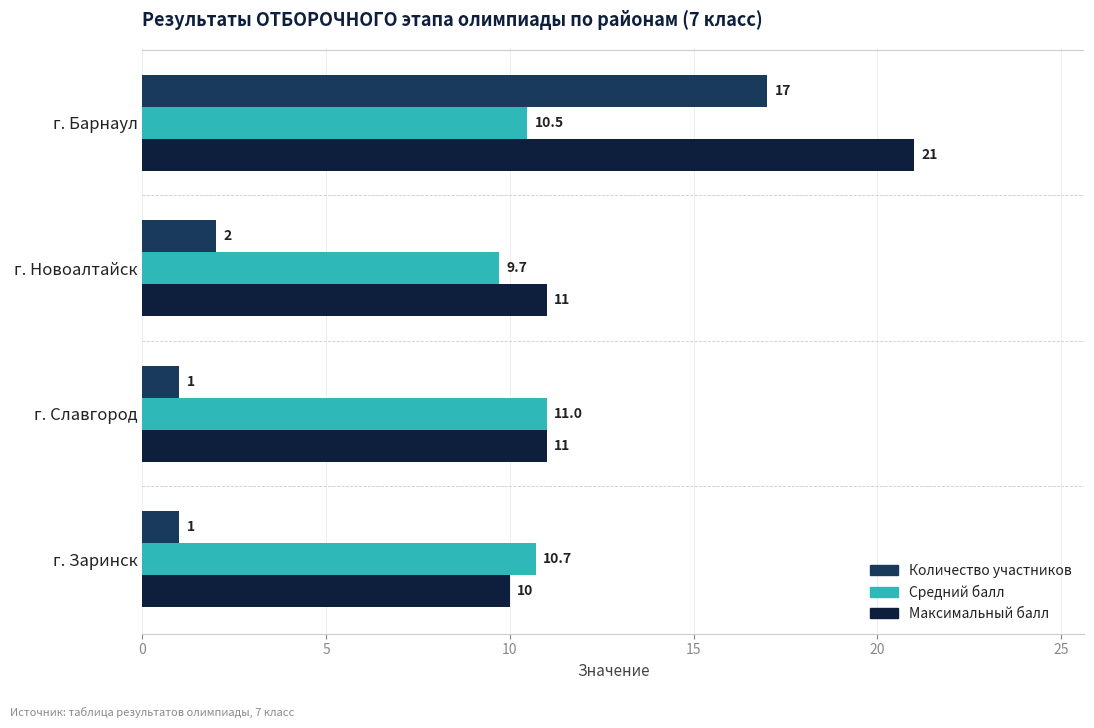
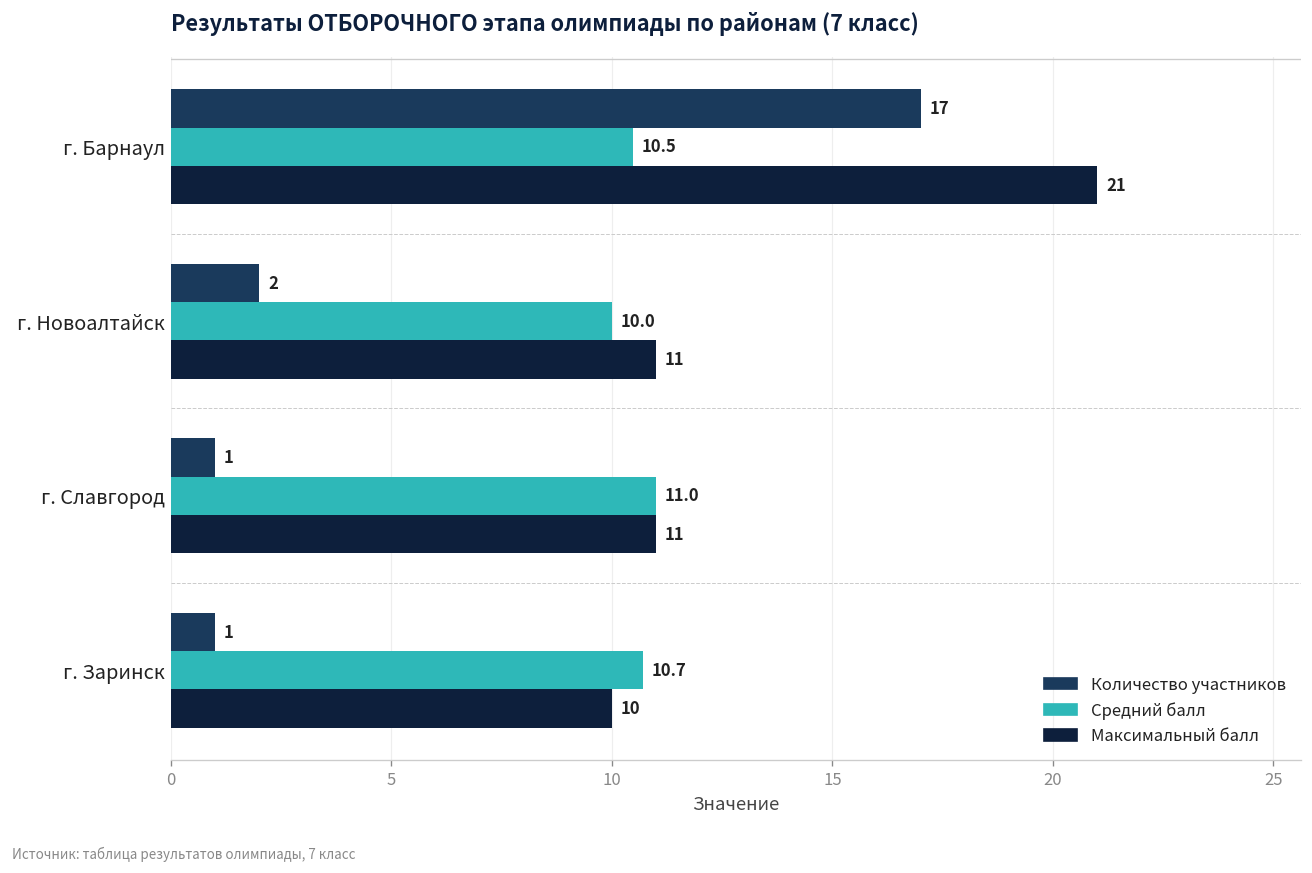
Средний балл, г. Новоалтайск: 9.7 -> 10.0
